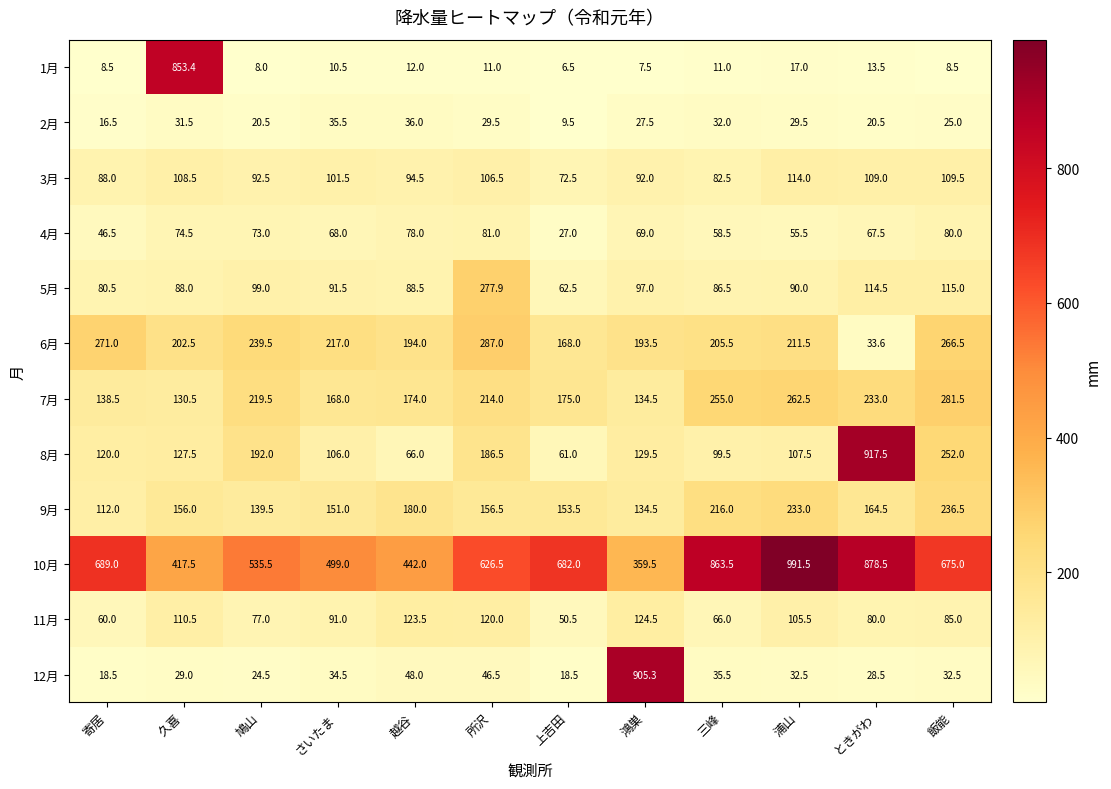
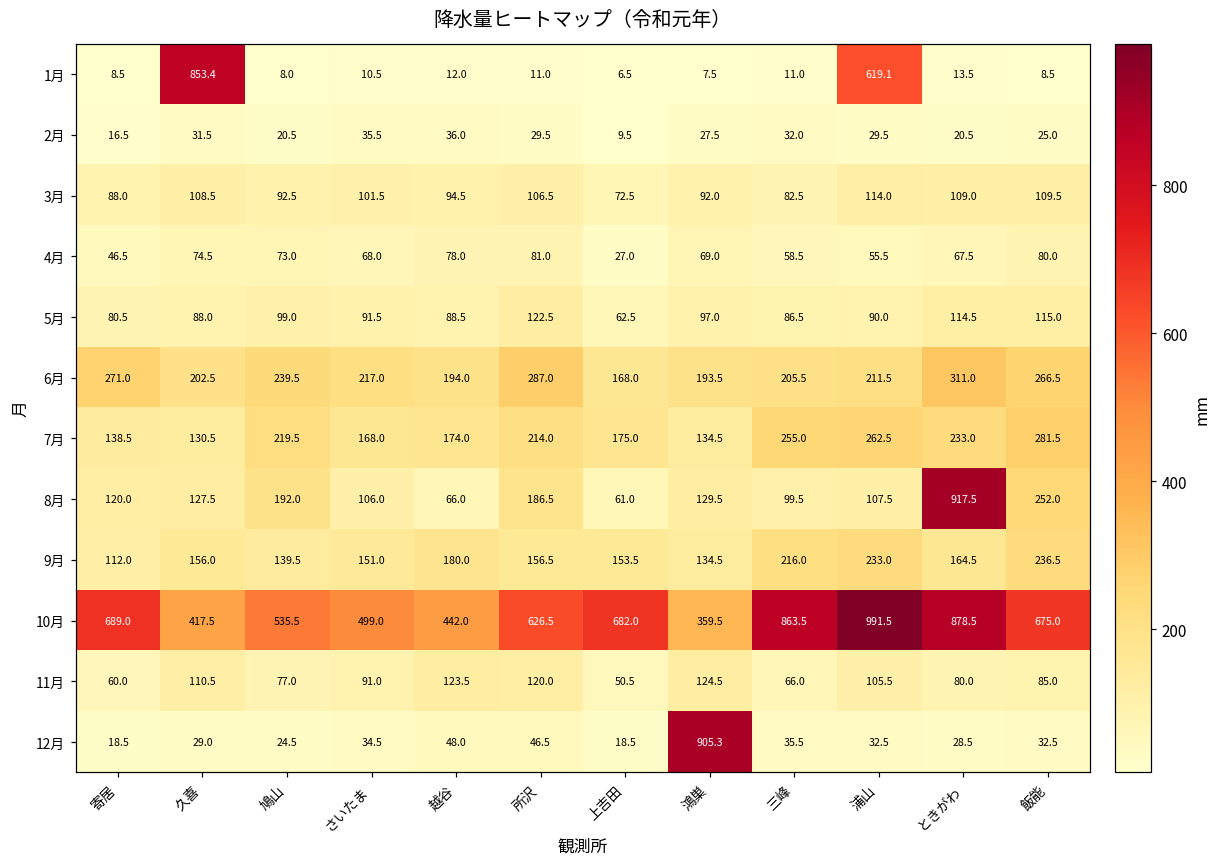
1月, 浦山: 17.0 -> 619.1
5月, 所沢: 277.9 -> 122.5
6月, ときがわ: 33.6 -> 311.0
